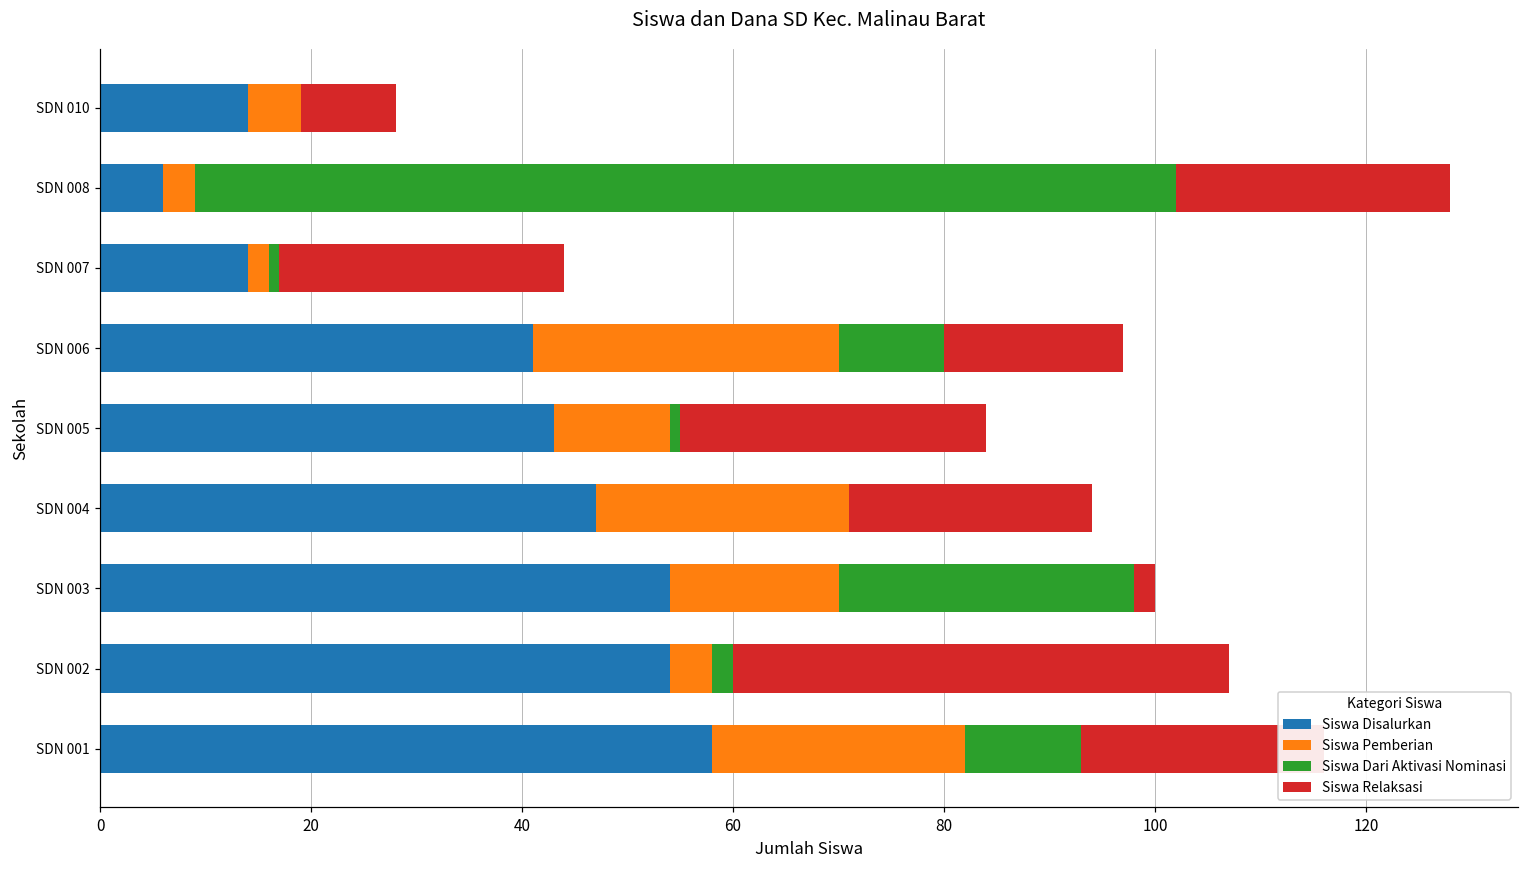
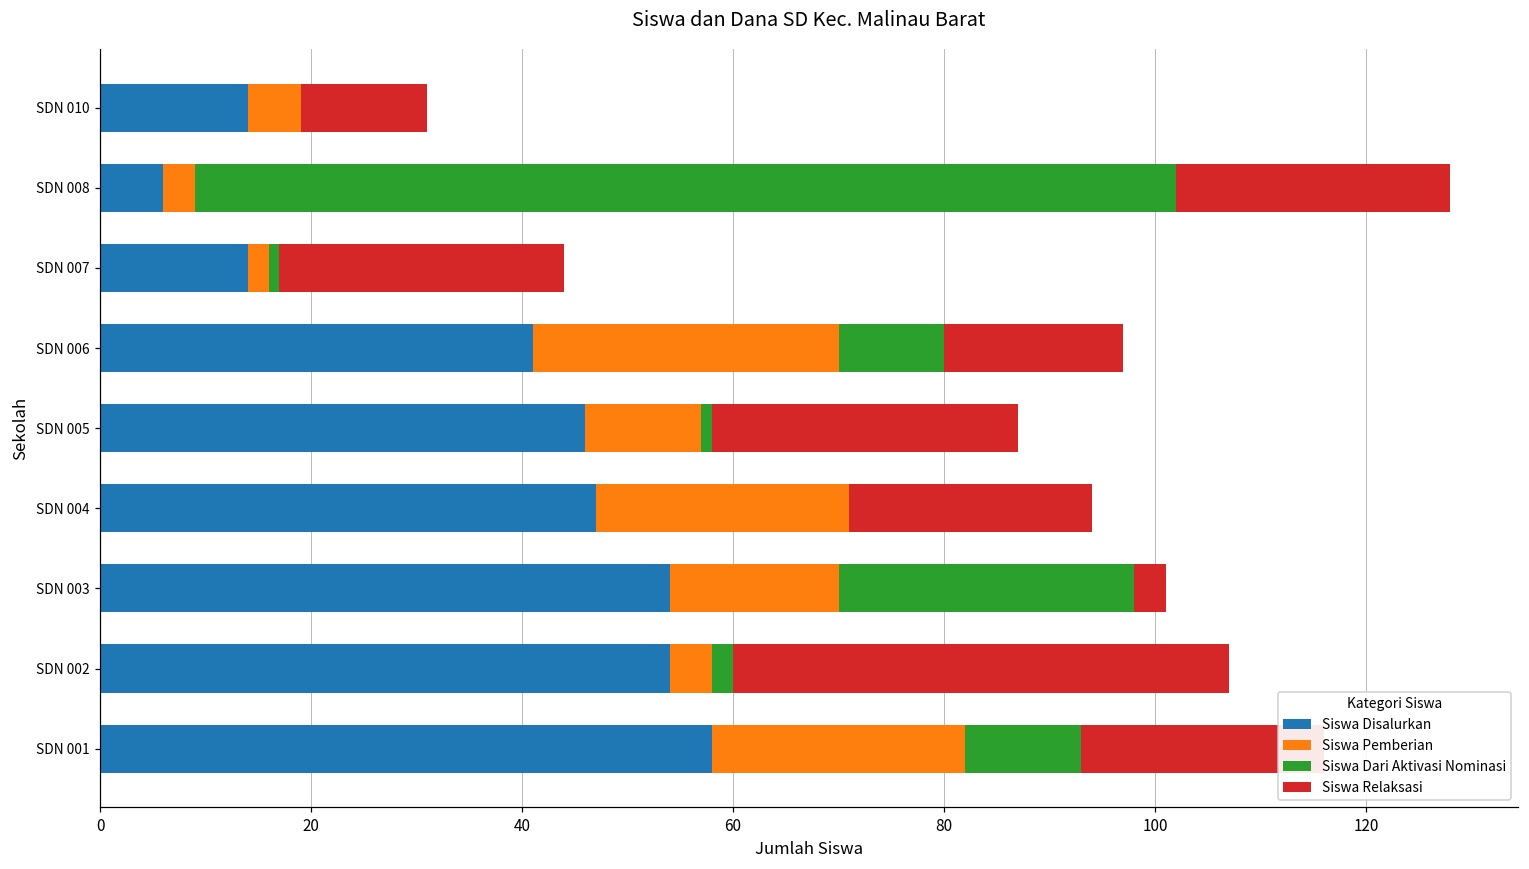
Siswa Relaksasi, SDN 010: 9 -> 12
Siswa Disalurkan, SDN 005: 43 -> 46
Siswa Relaksasi, SDN 003: 2 -> 3
